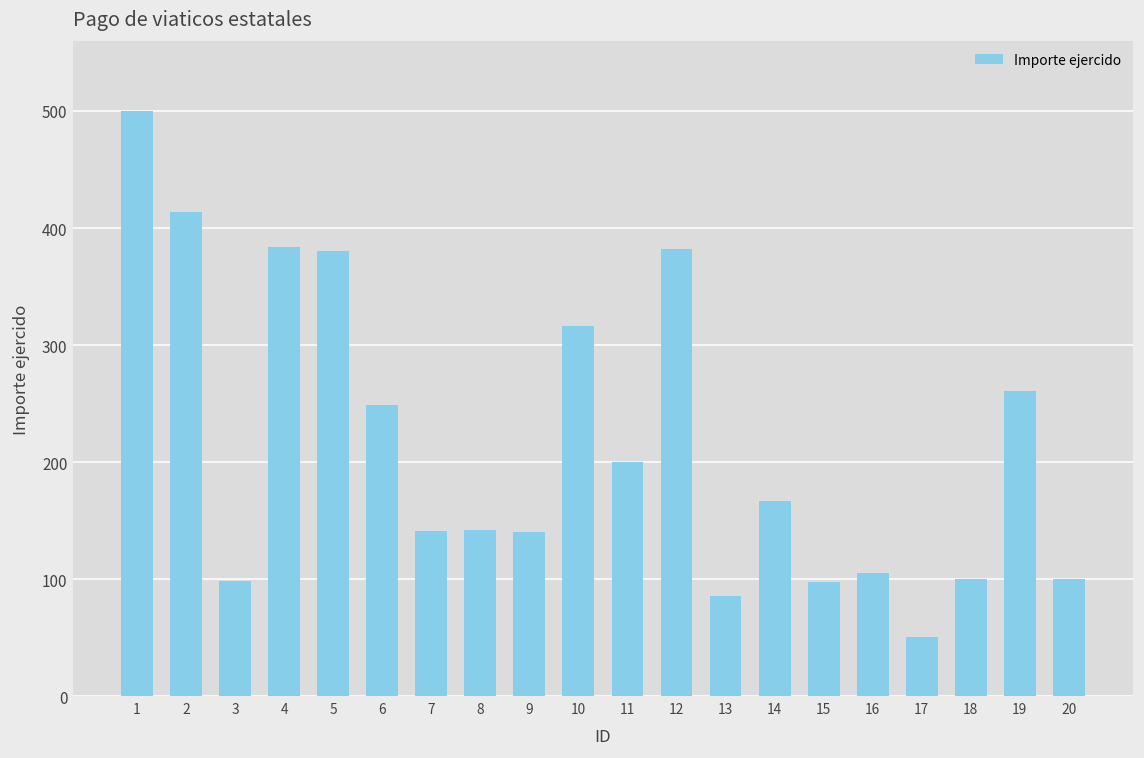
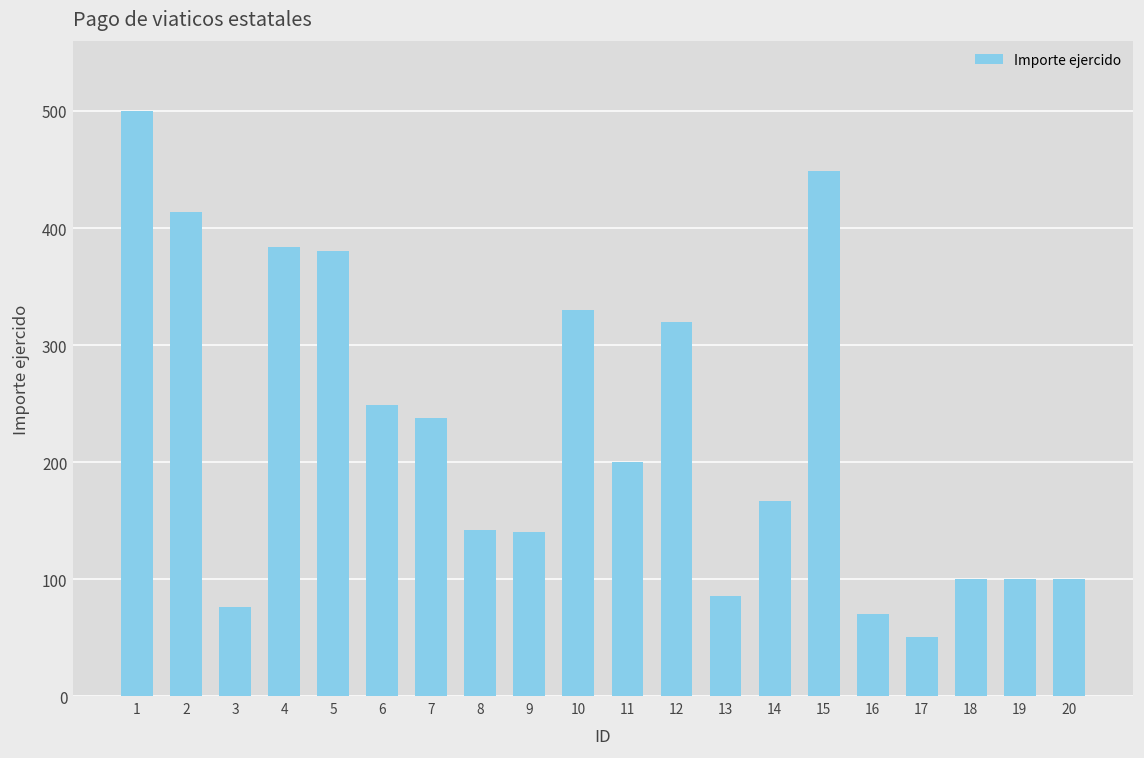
3: 99 -> 76
7: 141 -> 238
10: 316 -> 330
12: 382 -> 320
15: 98 -> 449
16: 105 -> 70
19: 261 -> 100
